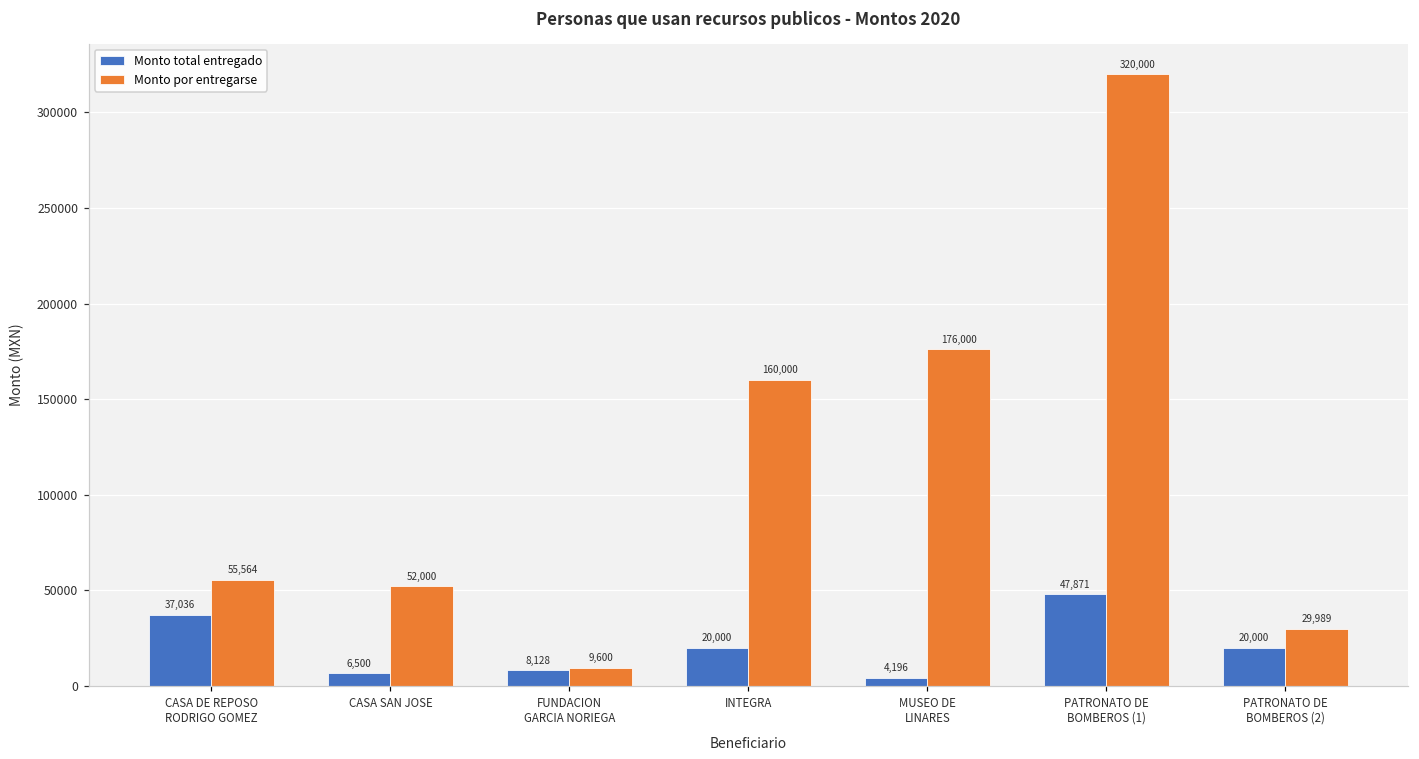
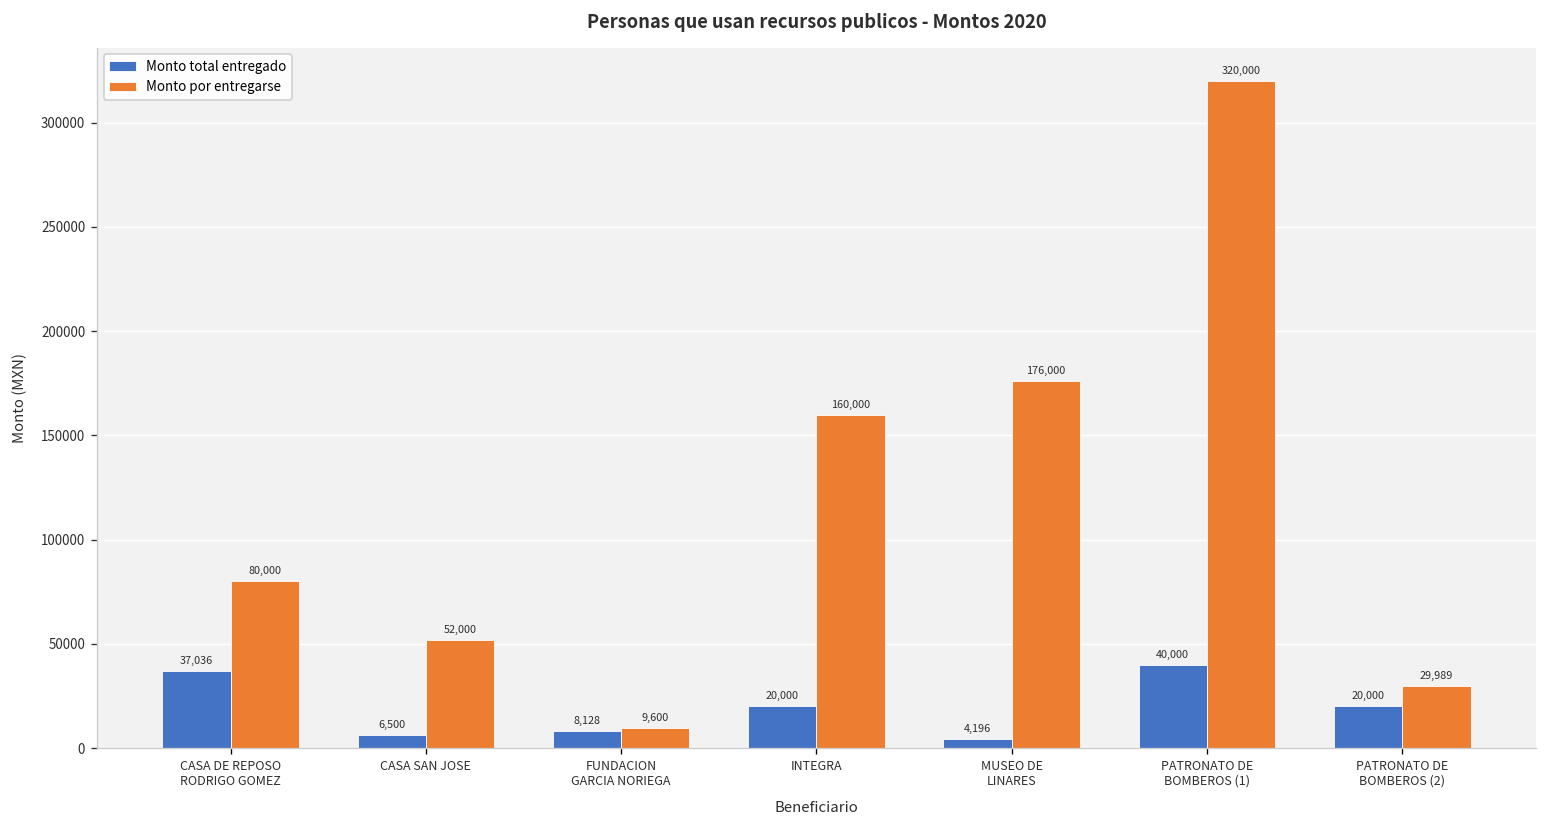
Monto por entregarse, CASA DE REPOSO RODRIGO GOMEZ: 55,564 -> 80,000
Monto total entregado, PATRONATO DE BOMBEROS (1): 47,871 -> 40,000
